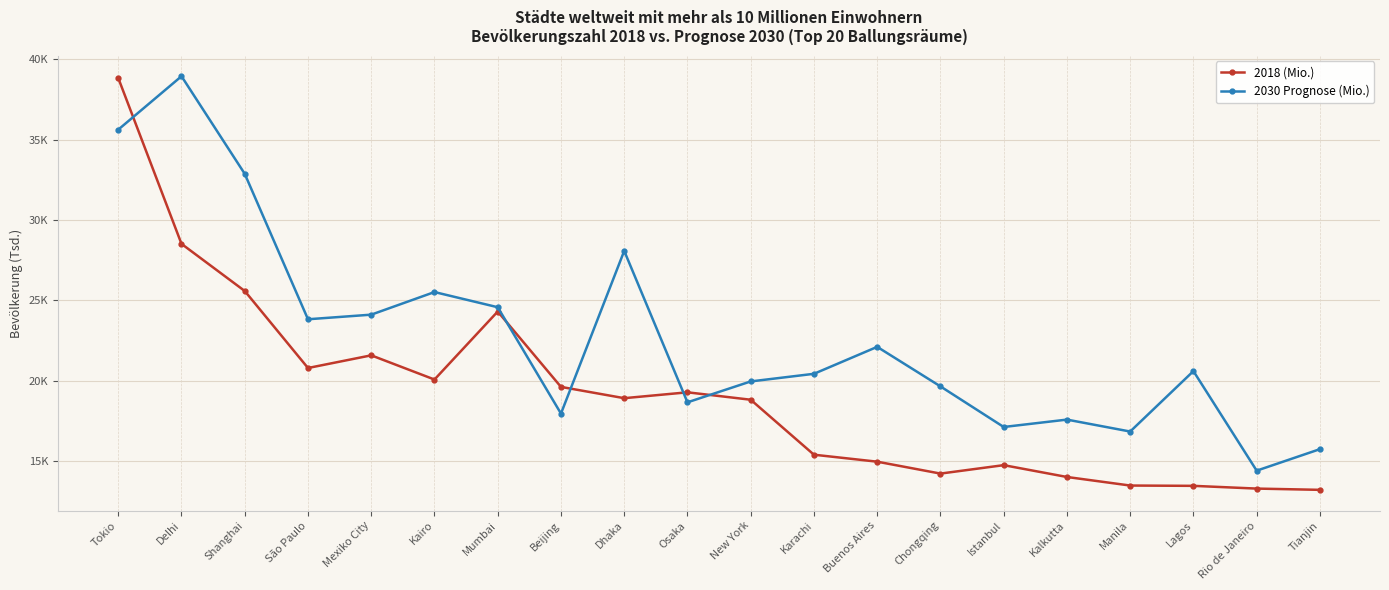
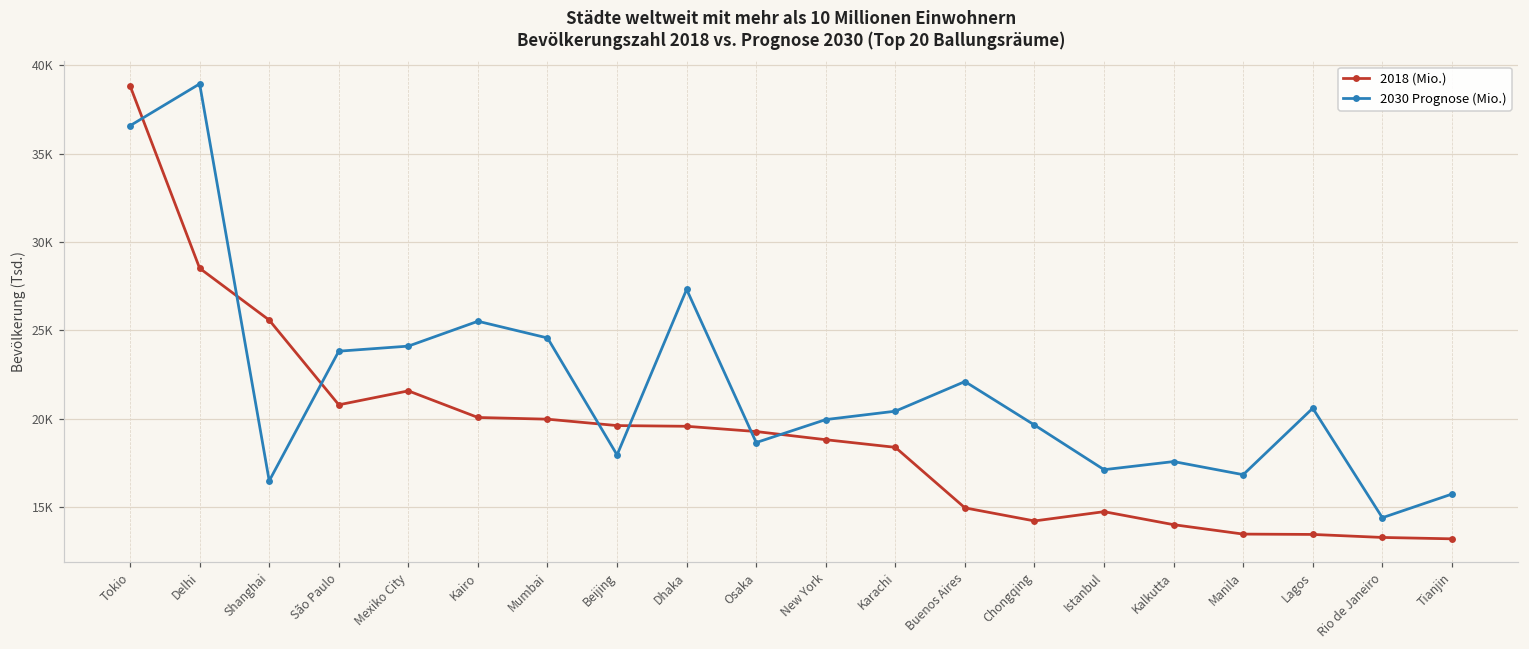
2030 Prognose (Mio.), Tokio: 35600 -> 36600
2030 Prognose (Mio.), Shanghai: 32900 -> 16500
2018 (Mio.), Mumbai: 24300 -> 20000
2018 (Mio.), Dhaka: 18900 -> 19600
2030 Prognose (Mio.), Dhaka: 28100 -> 27300
2018 (Mio.), Karachi: 15400 -> 18400
